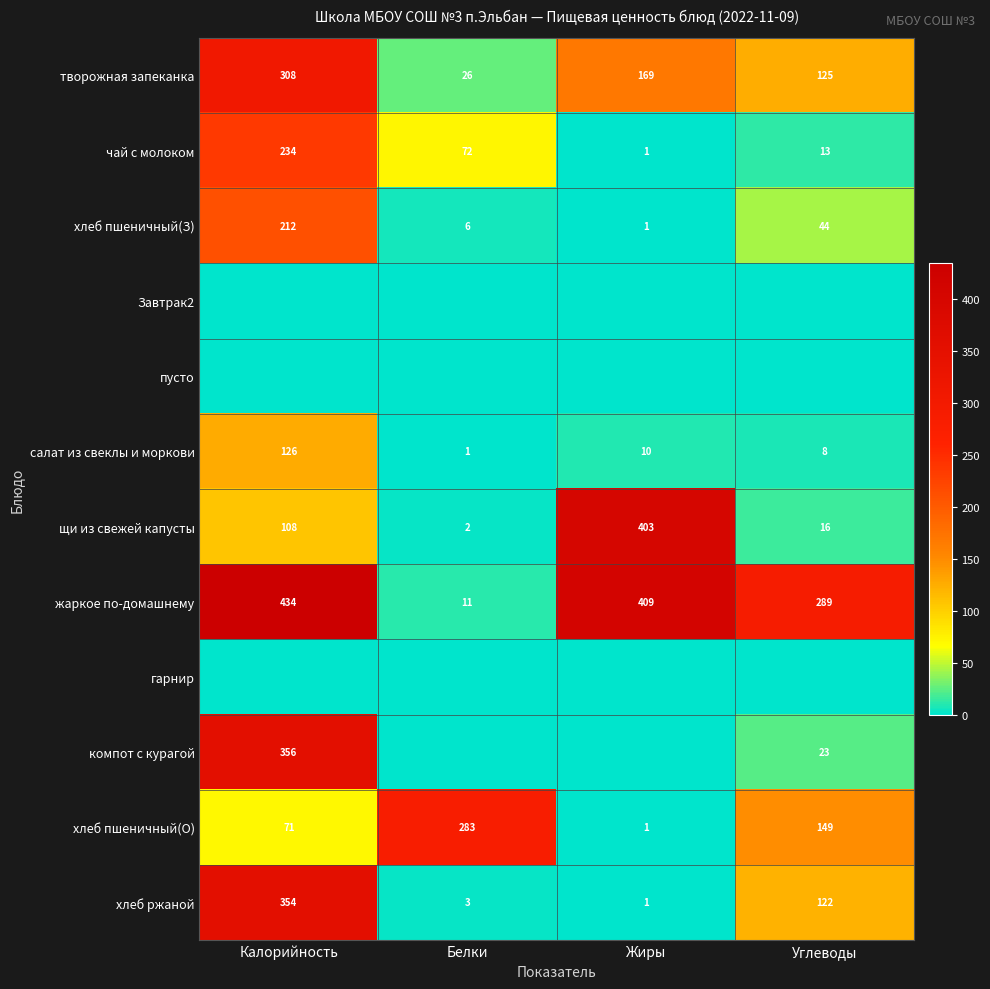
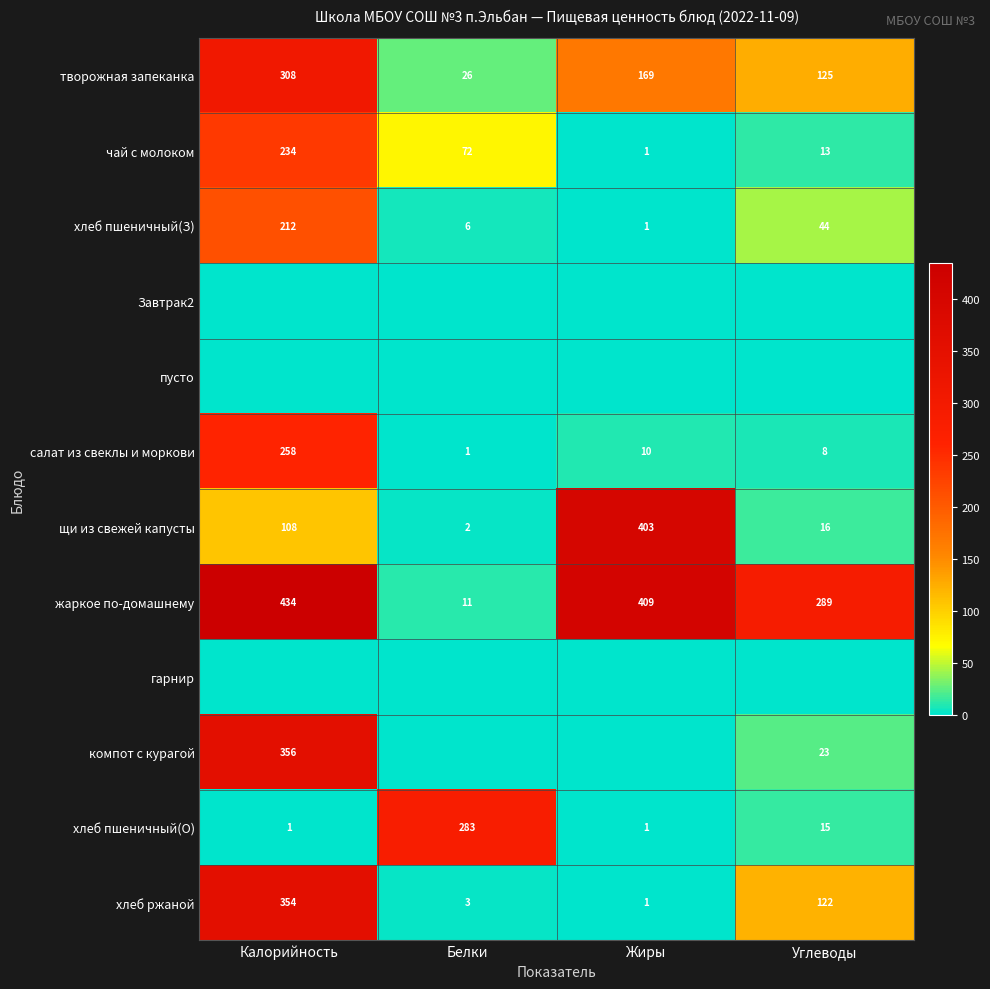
салат из свеклы и моркови, Калорийность: 126 -> 258
хлеб пшеничный(О), Калорийность: 71 -> 1
хлеб пшеничный(О), Углеводы: 149 -> 15
